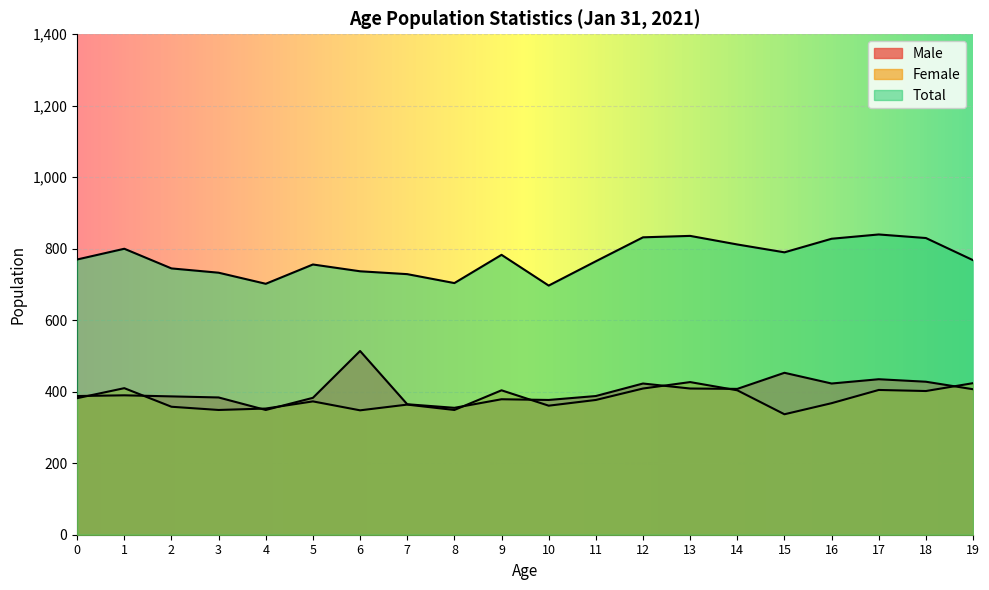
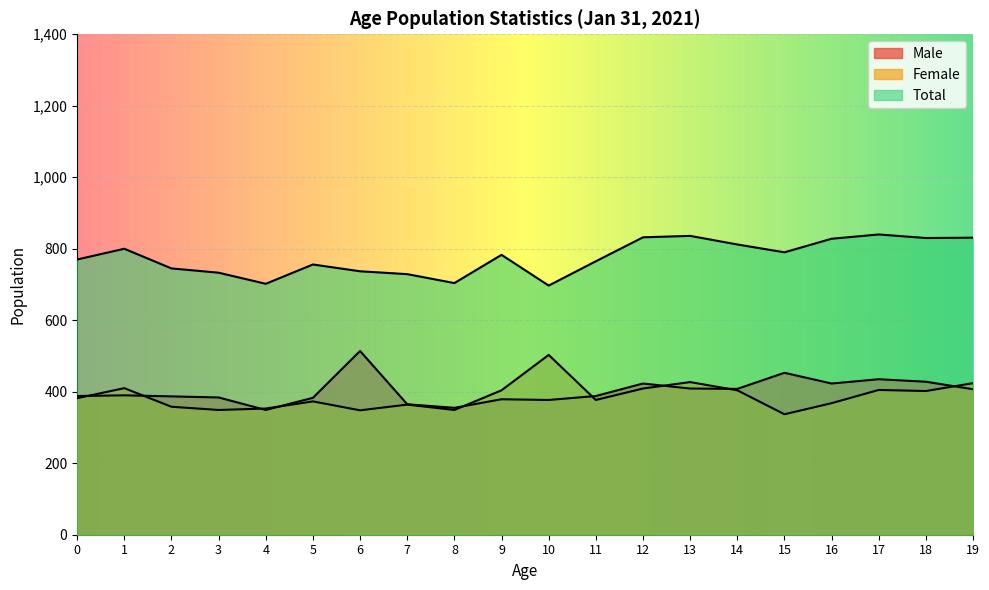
Female, 10: 360 -> 500
Total, 19: 770 -> 830
